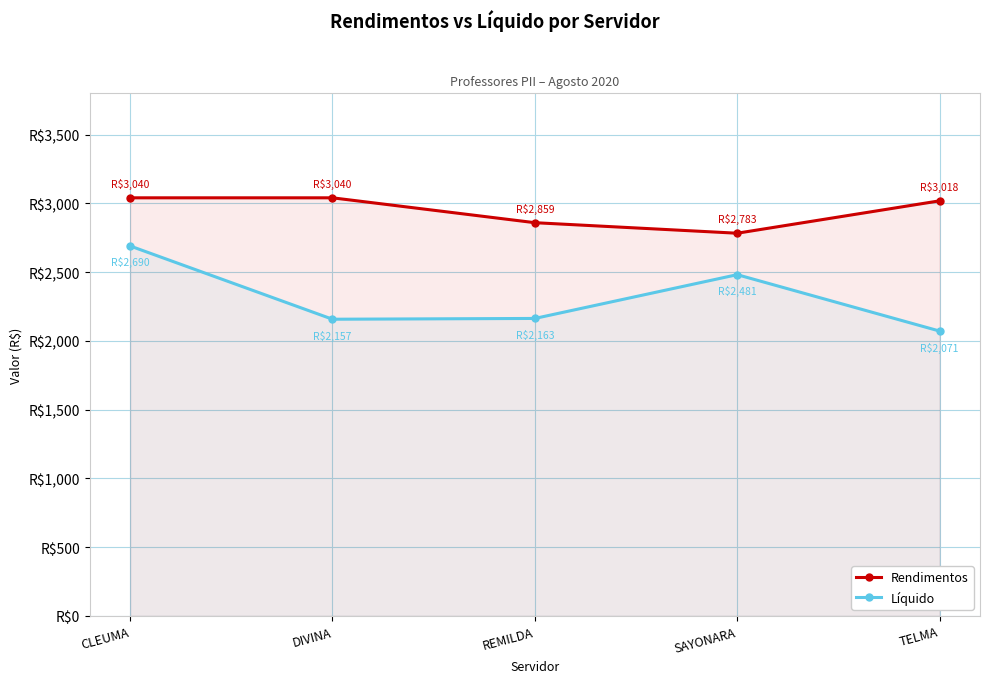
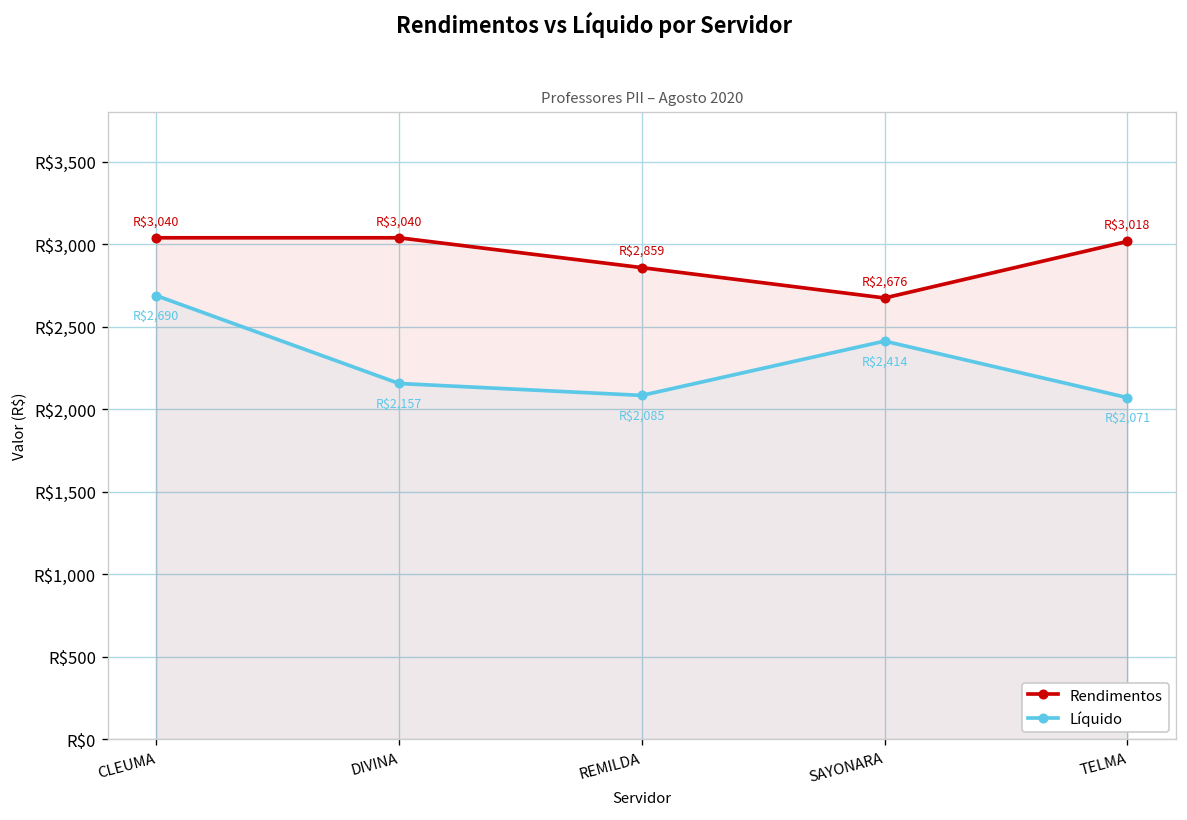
Líquido, REMILDA: $2,163 -> $2,085
Rendimentos, SAYONARA: $2,783 -> $2,676
Líquido, SAYONARA: $2,481 -> $2,414
